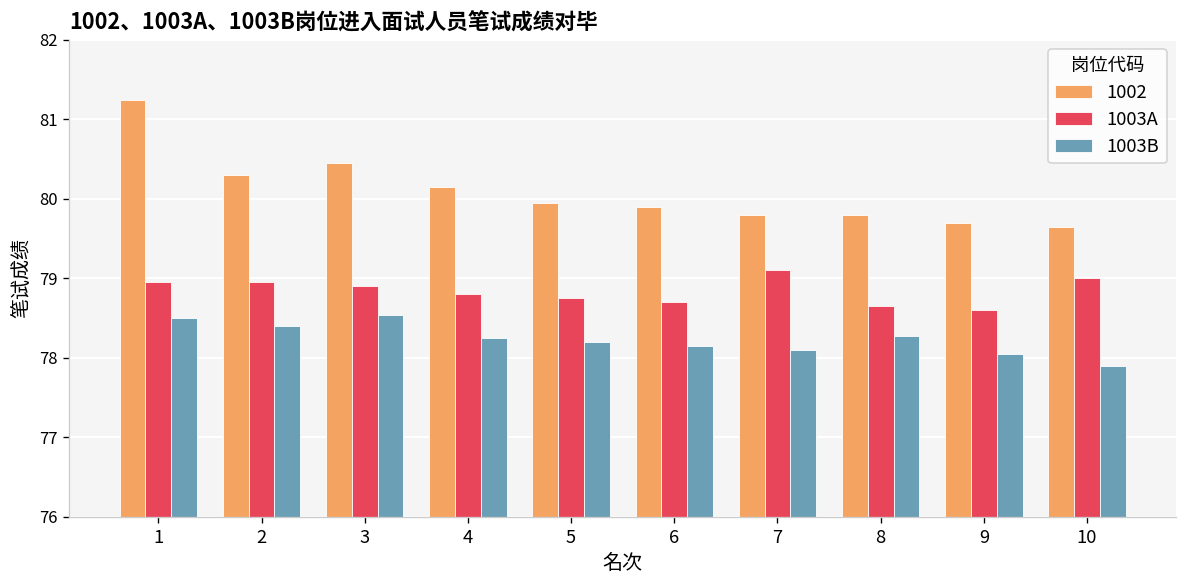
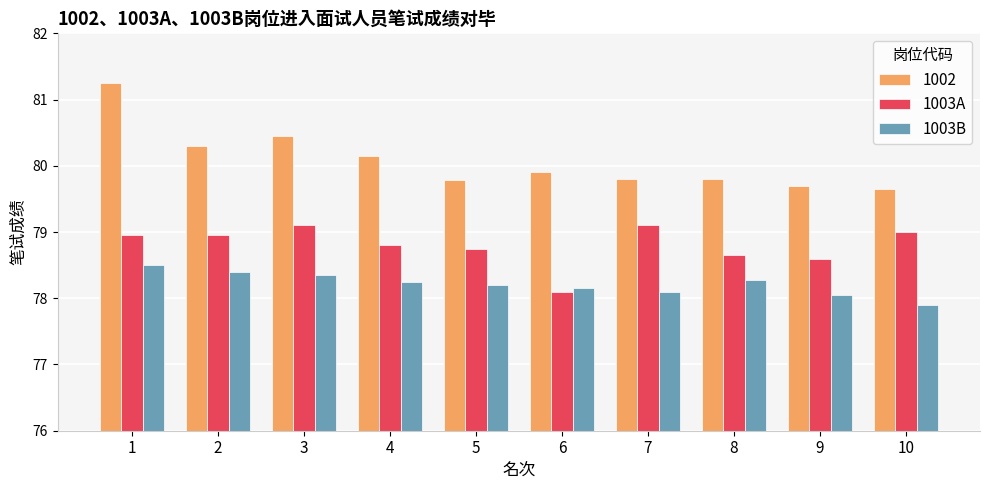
1003A, 3: 78.9 -> 79.1
1003B, 3: 78.5 -> 78.4
1002, 5: 80.0 -> 79.8
1003A, 6: 78.7 -> 78.1
